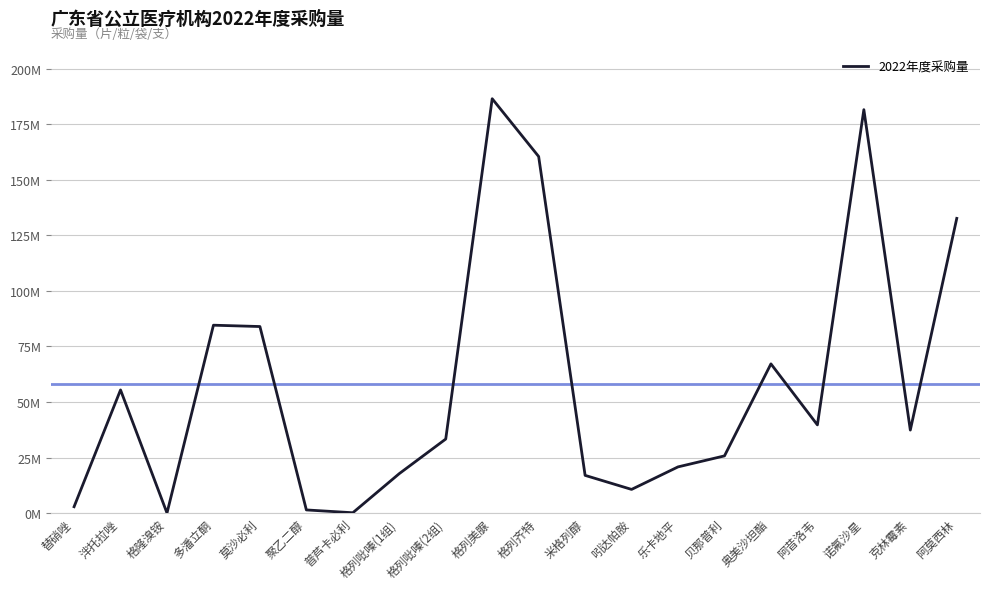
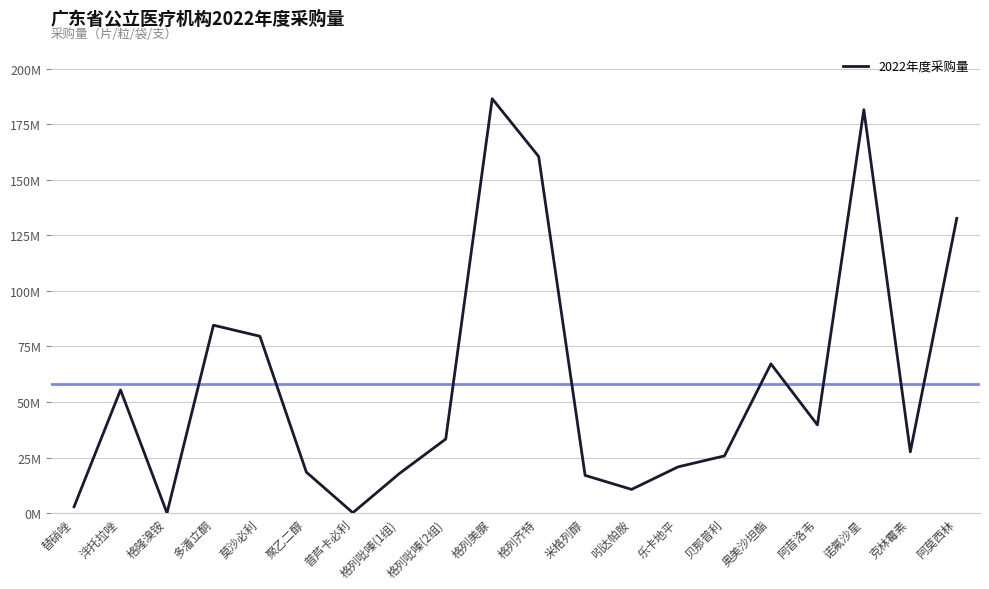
莫沙必利: 84000000 -> 80000000
聚乙二醇: 1000000 -> 18000000
克林霉素: 37000000 -> 28000000
